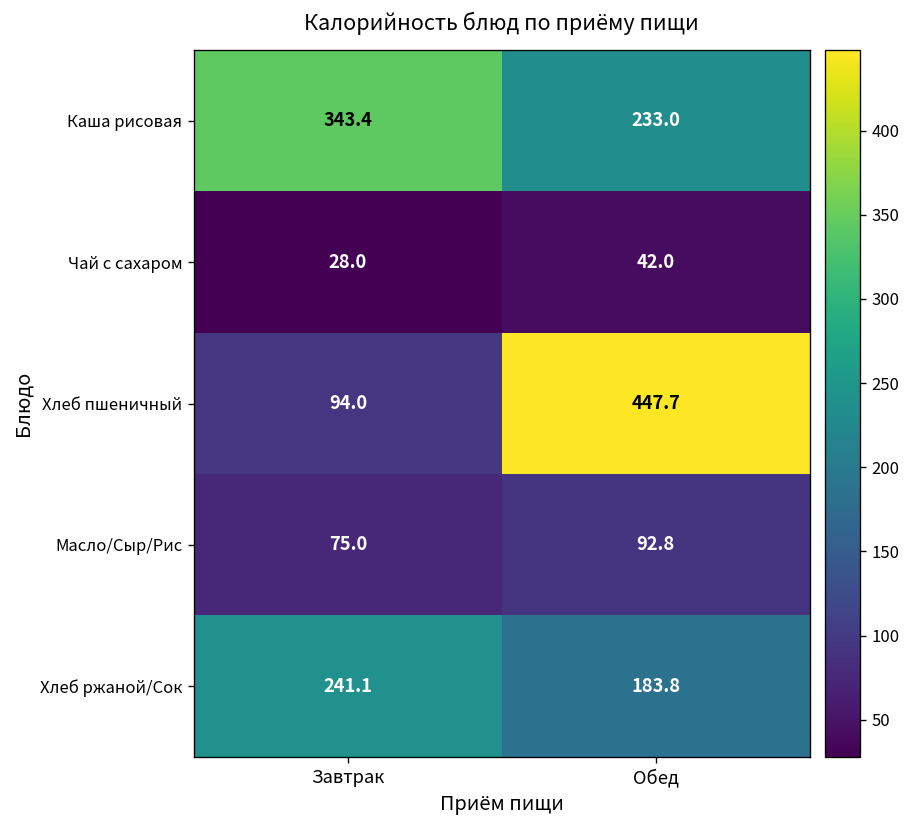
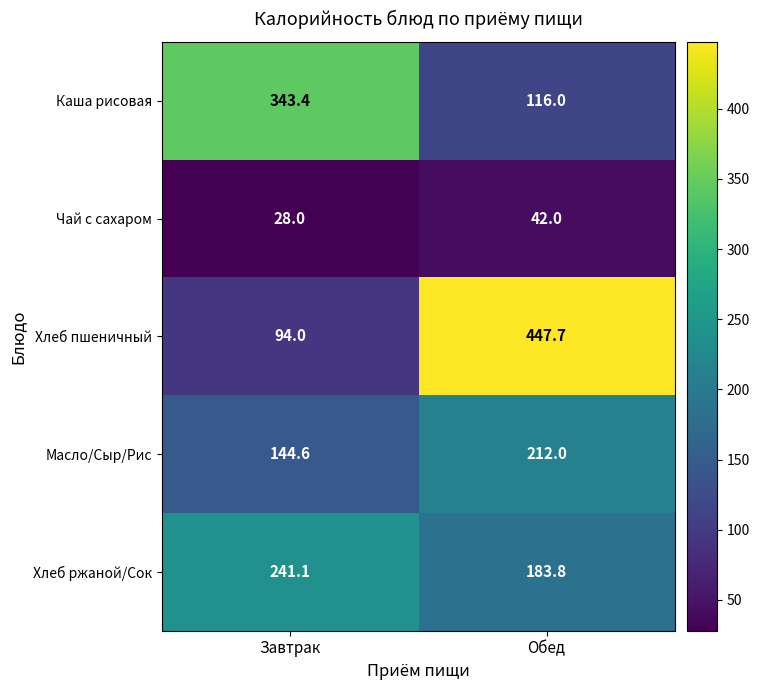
Каша рисовая, Обед: 233.0 -> 116.0
Масло/Сыр/Рис, Завтрак: 75.0 -> 144.6
Масло/Сыр/Рис, Обед: 92.8 -> 212.0
